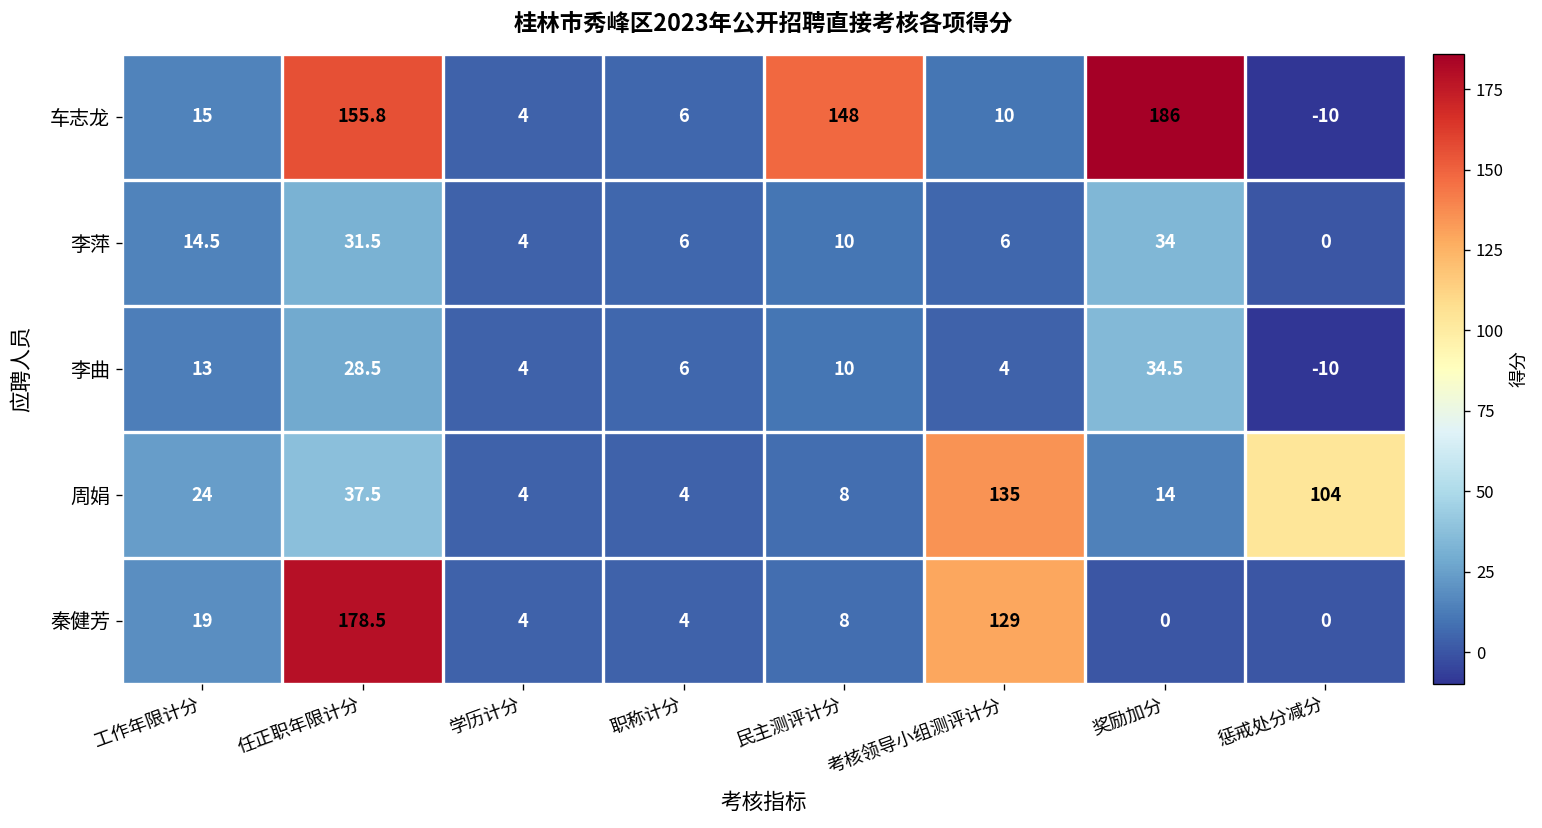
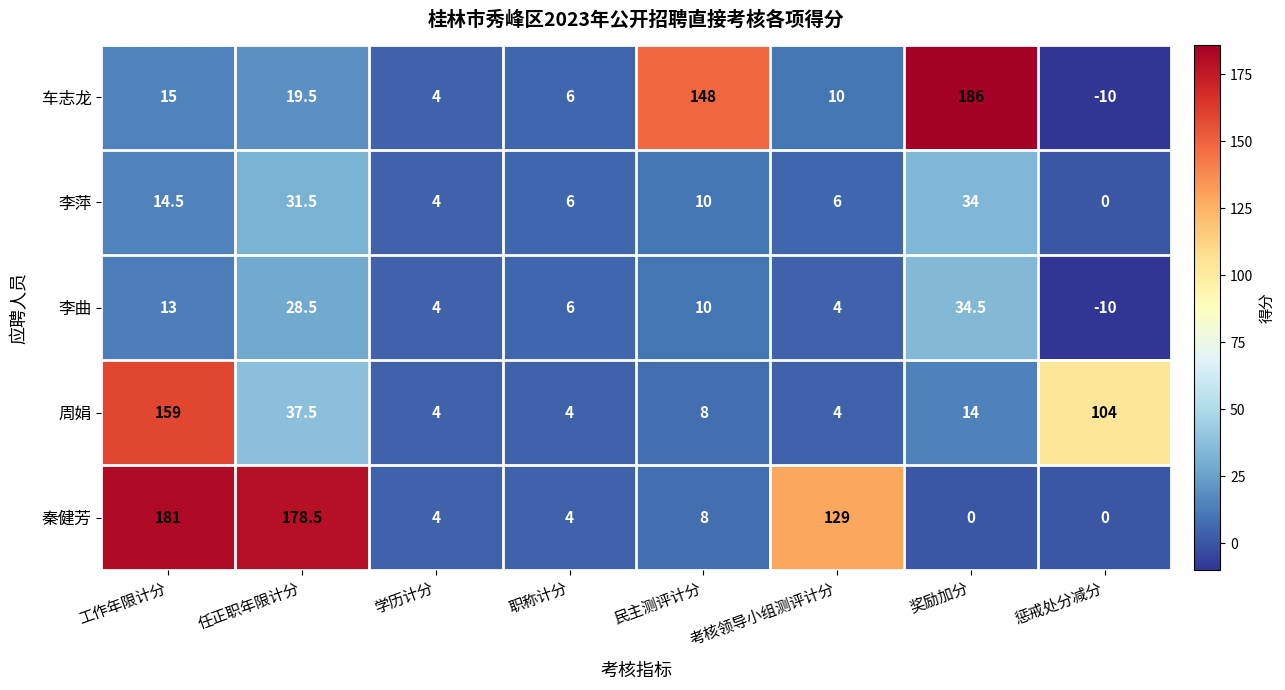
车志龙, 任正职年限计分: 155.8 -> 19.5
周娟, 工作年限计分: 24 -> 159
周娟, 考核领导小组测评计分: 135 -> 4
秦健芳, 工作年限计分: 19 -> 181
